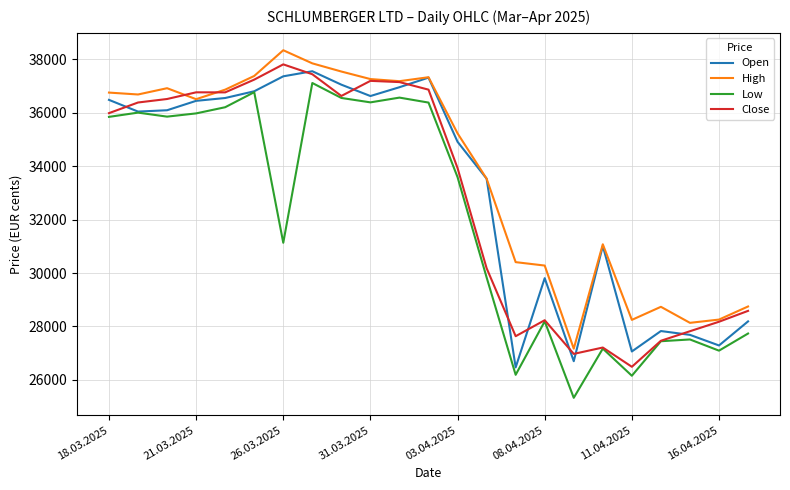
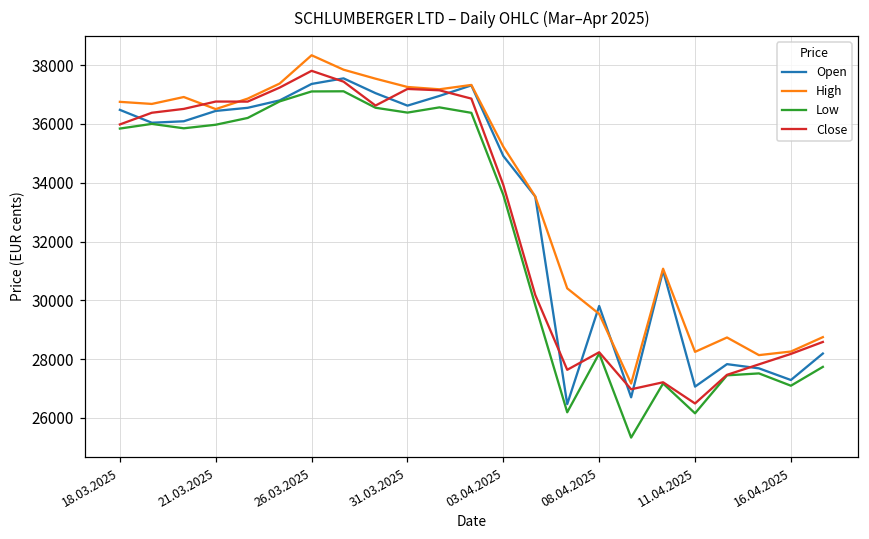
Low, 26.03.2025: 31100 -> 37100
High, 08.04.2025: 30300 -> 29500
